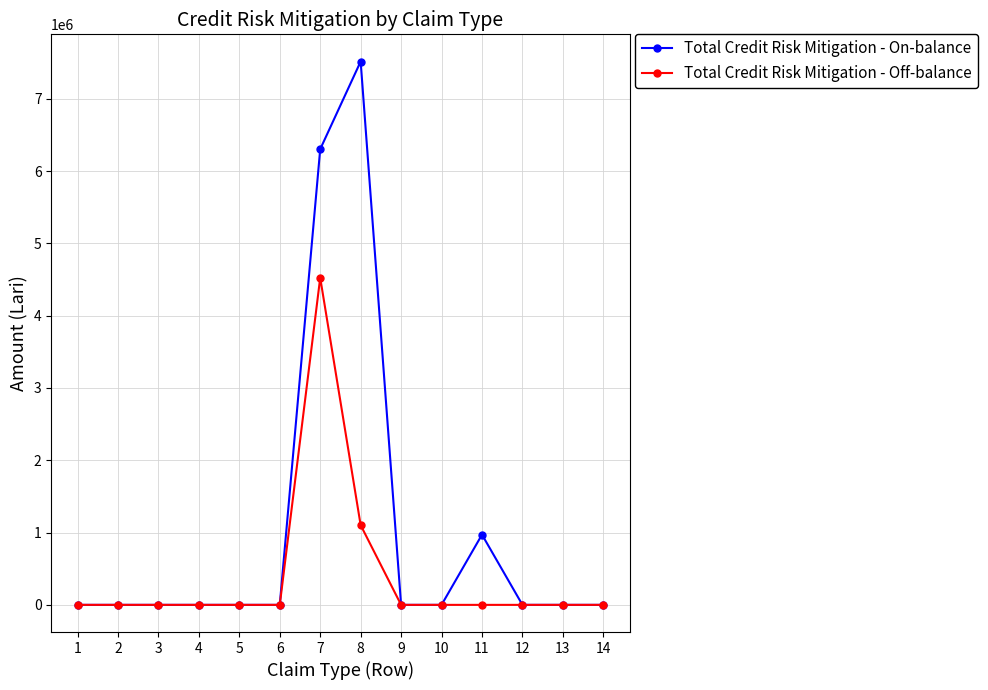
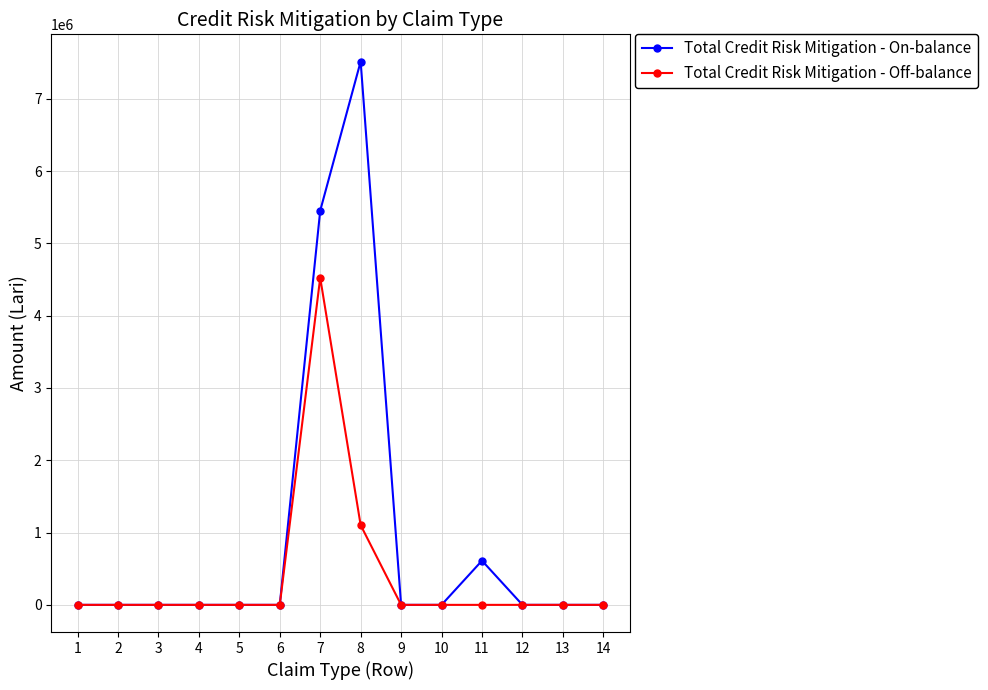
Total Credit Risk Mitigation - On-balance, 7: 6300000 -> 5500000
Total Credit Risk Mitigation - On-balance, 11: 1000000 -> 600000
